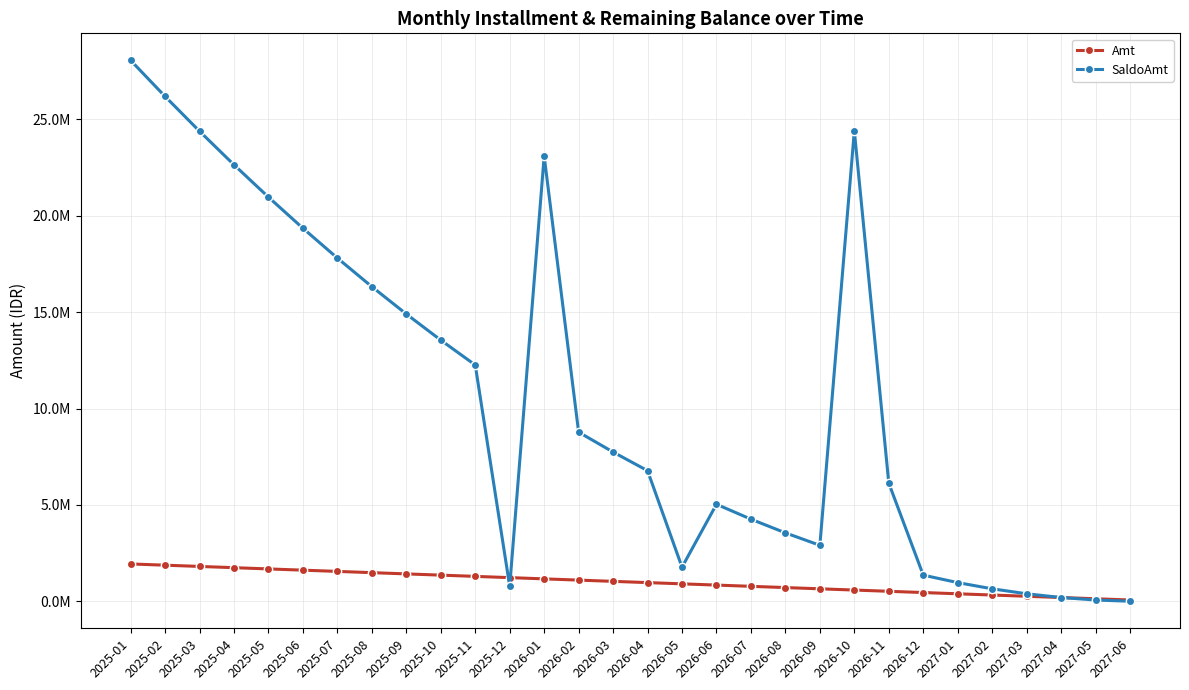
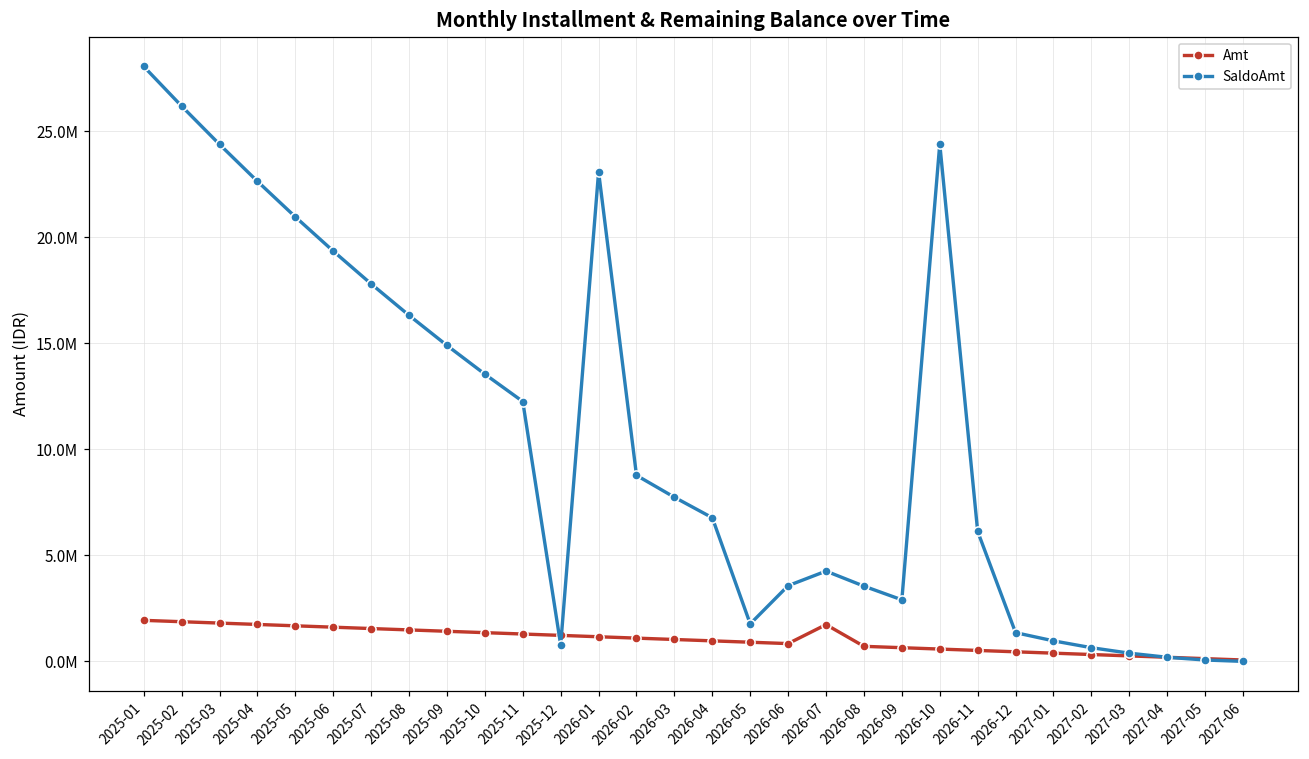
SaldoAmt, 2026-06: 5000000 -> 3600000
Amt, 2026-07: 800000 -> 1700000
